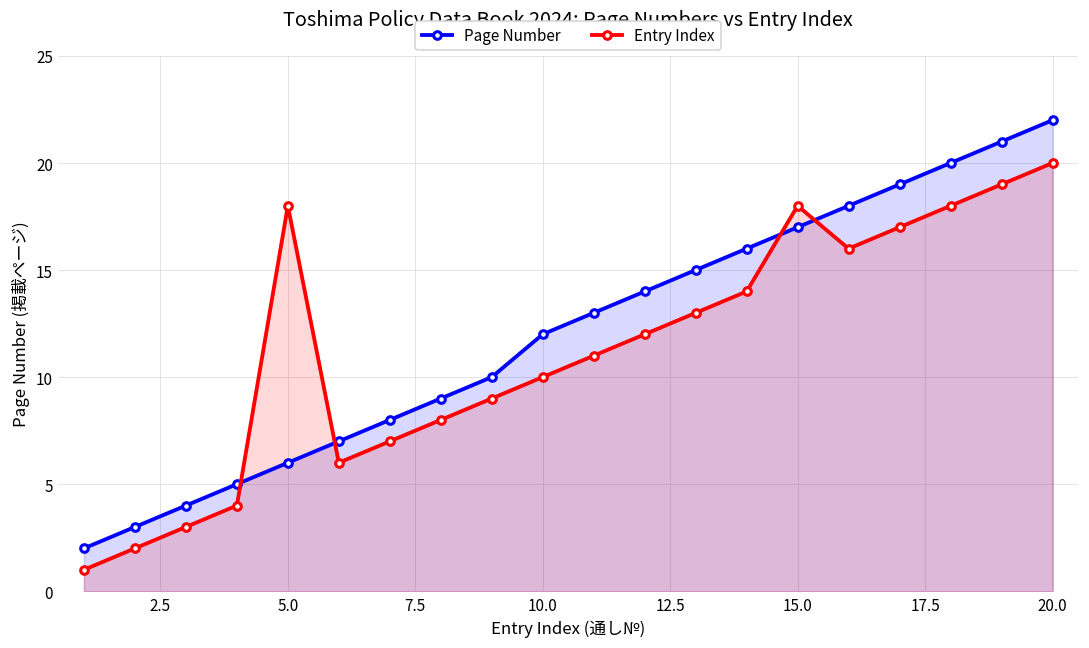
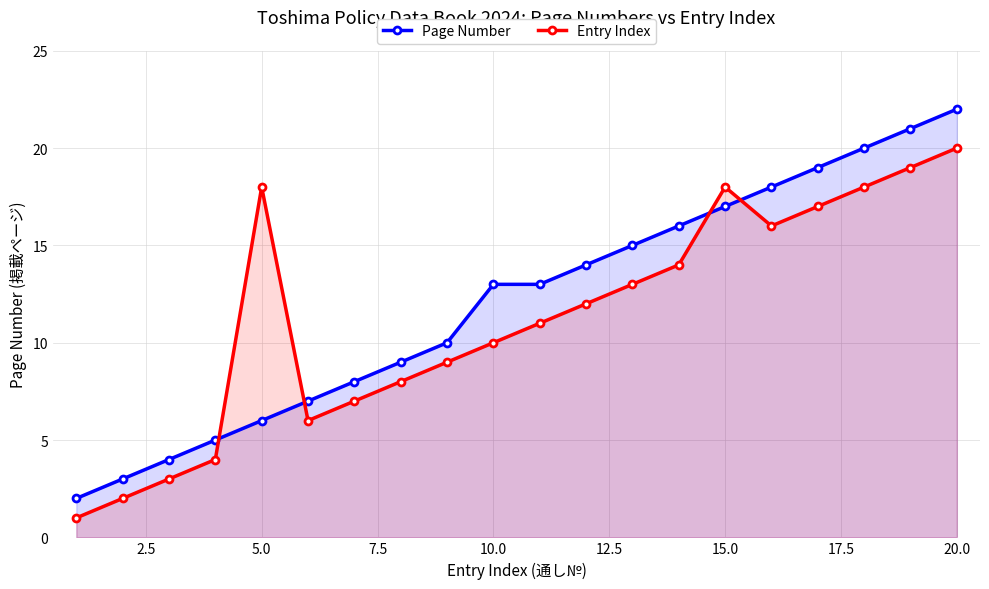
Page Number, 10.0: 12 -> 13
